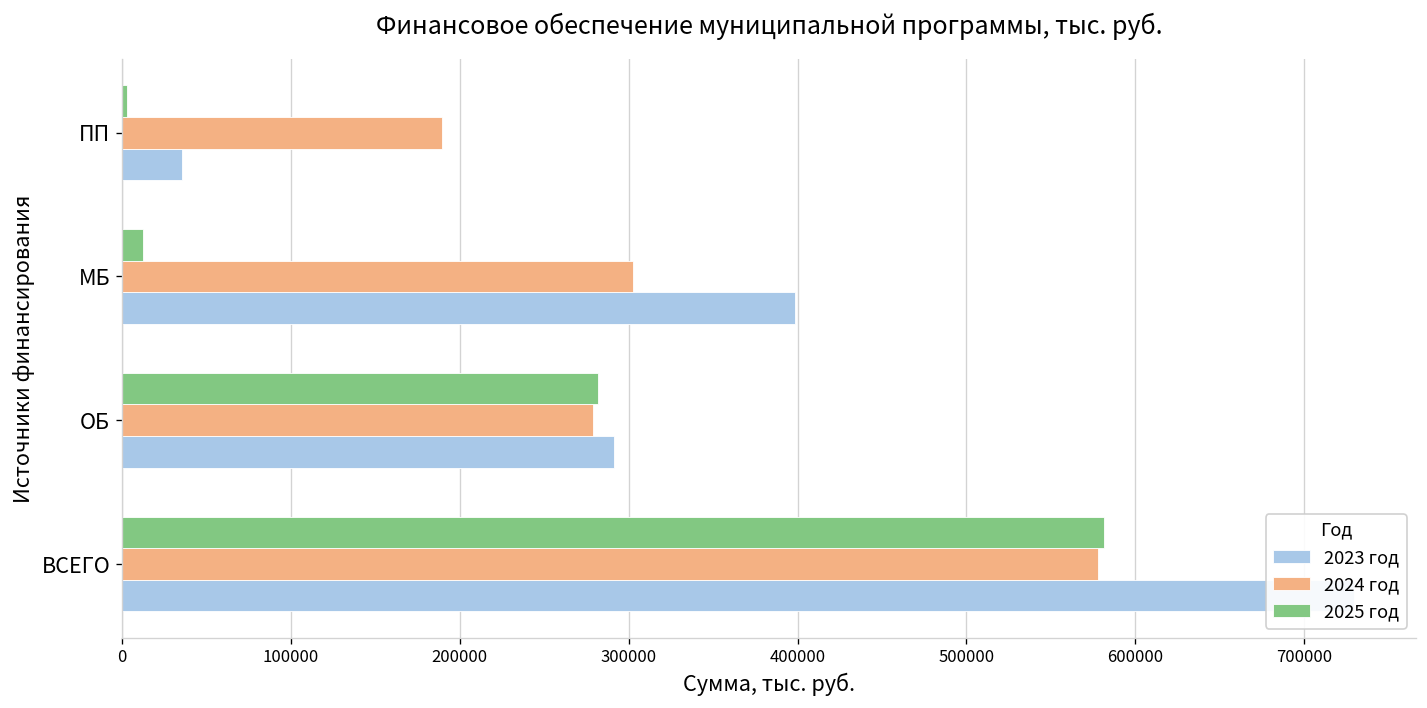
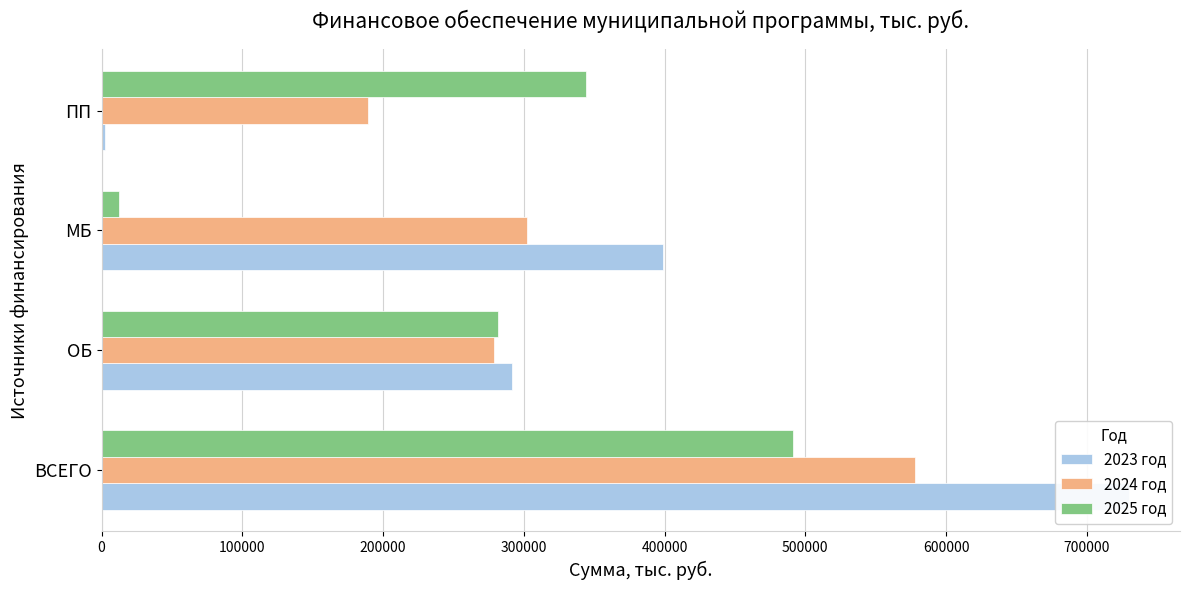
2025 год, ПП: 3000 -> 344000
2023 год, ПП: 36000 -> 3000
2025 год, ВСЕГО: 582000 -> 492000
